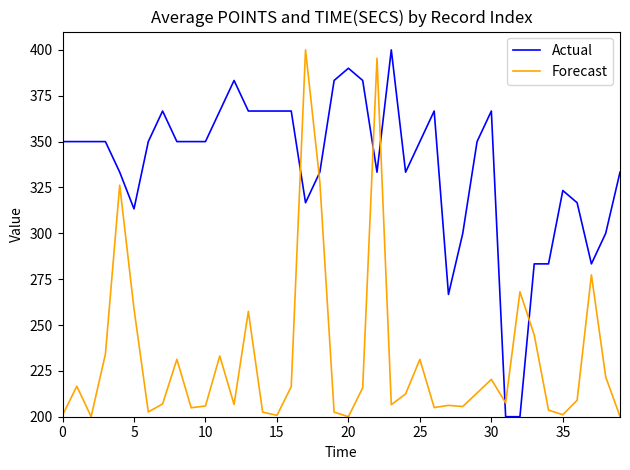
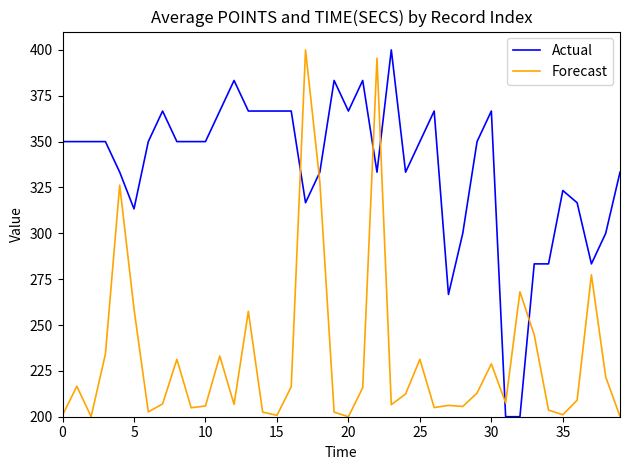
Actual, 20: 390 -> 367
Forecast, 30: 220 -> 229
